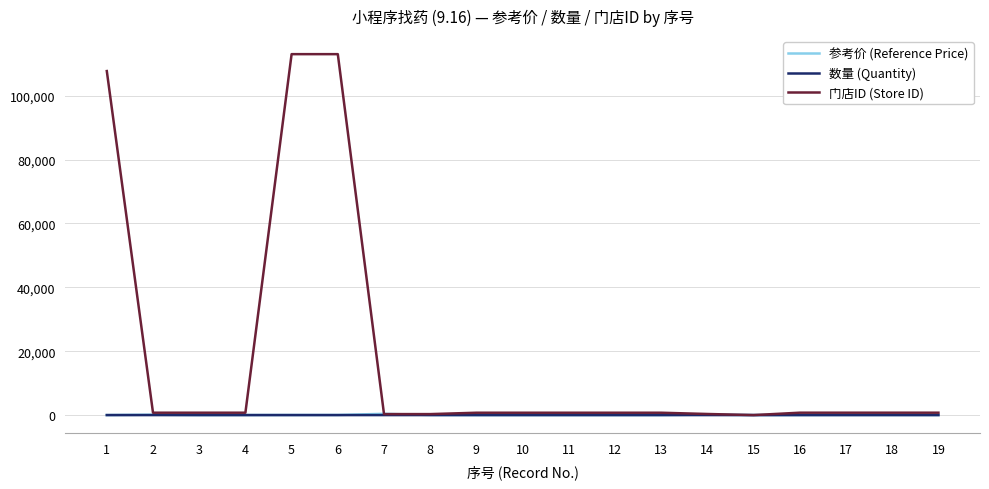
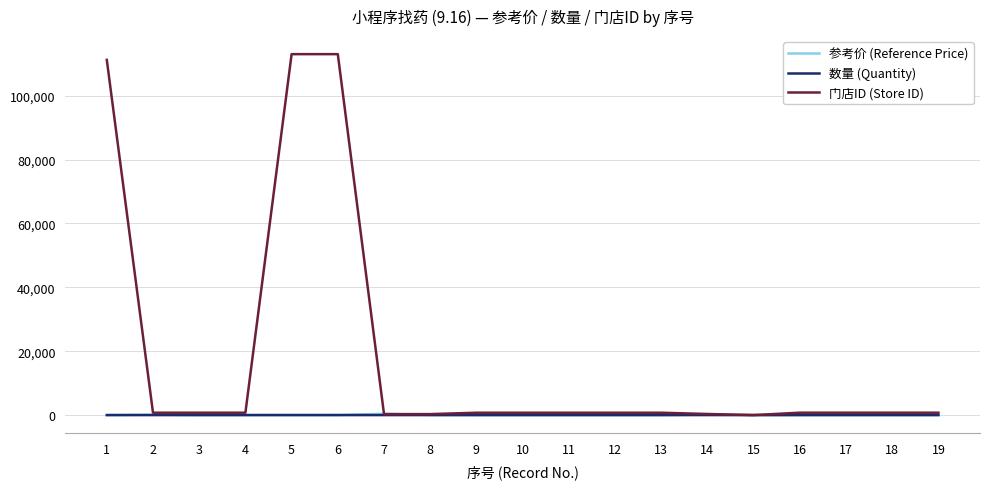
门店ID (Store ID), 1: 108,000 -> 111,000
